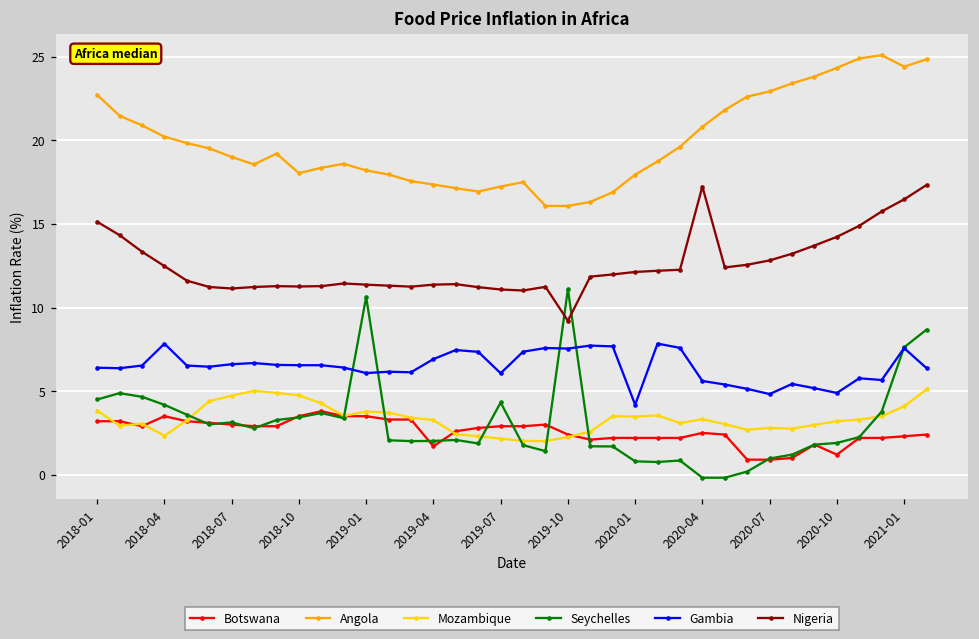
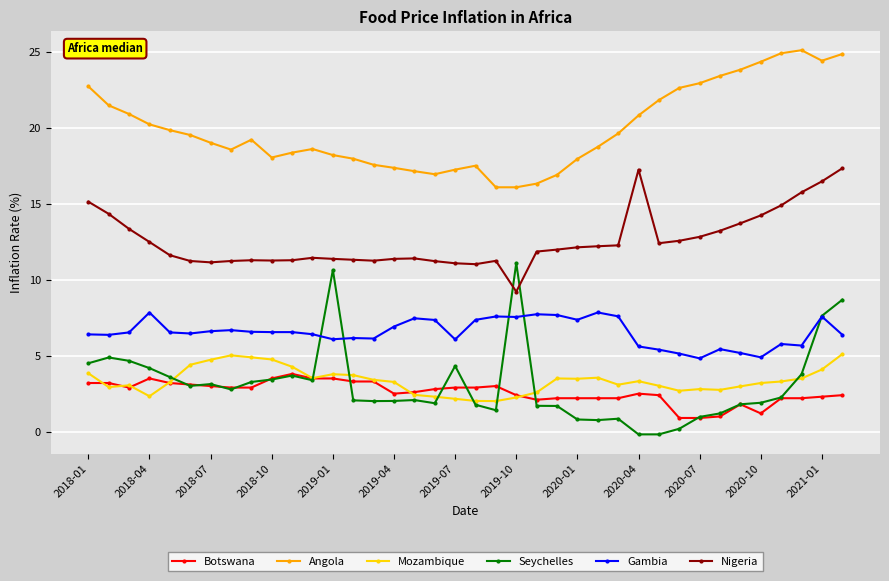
Botswana, 2019-04: 1.7 -> 2.5
Gambia, 2020-01: 4.2 -> 7.4
